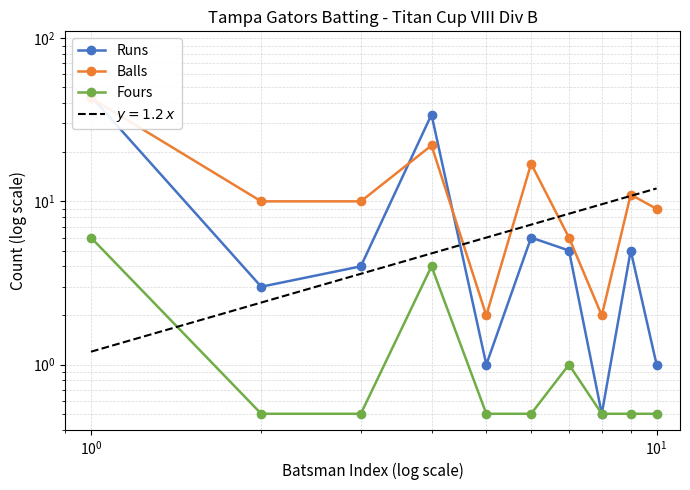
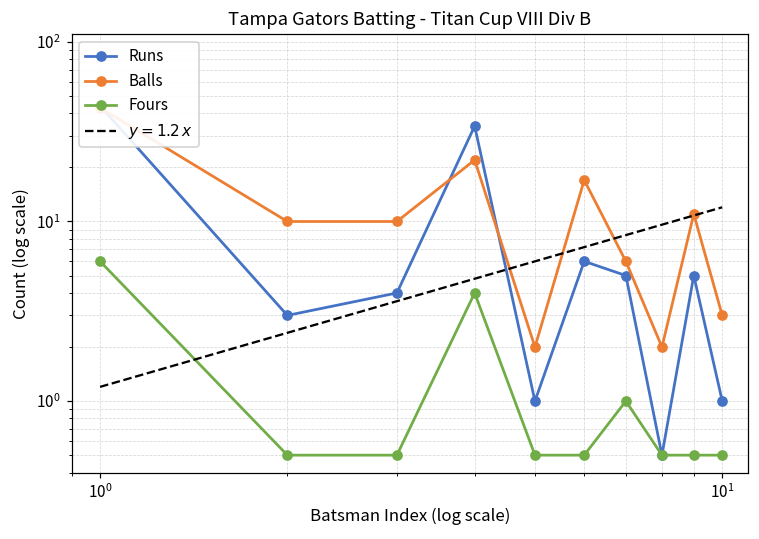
Balls, 10^1: 9 -> 3
